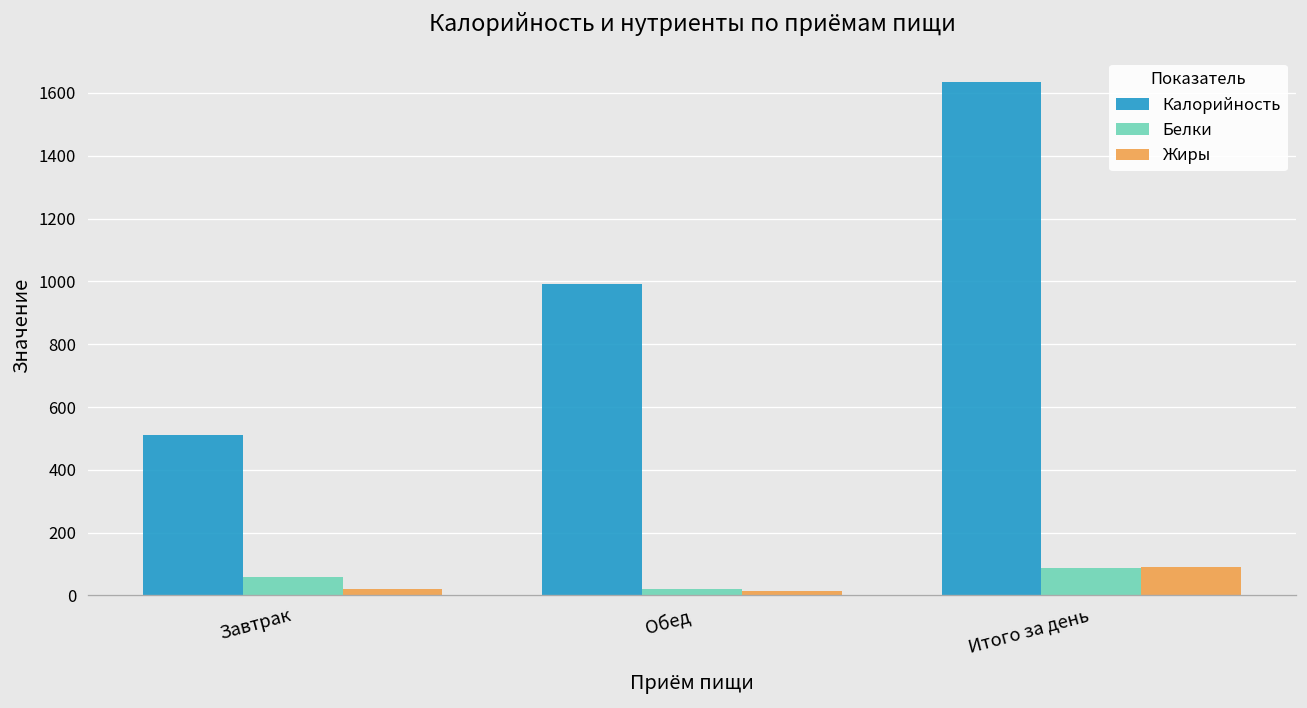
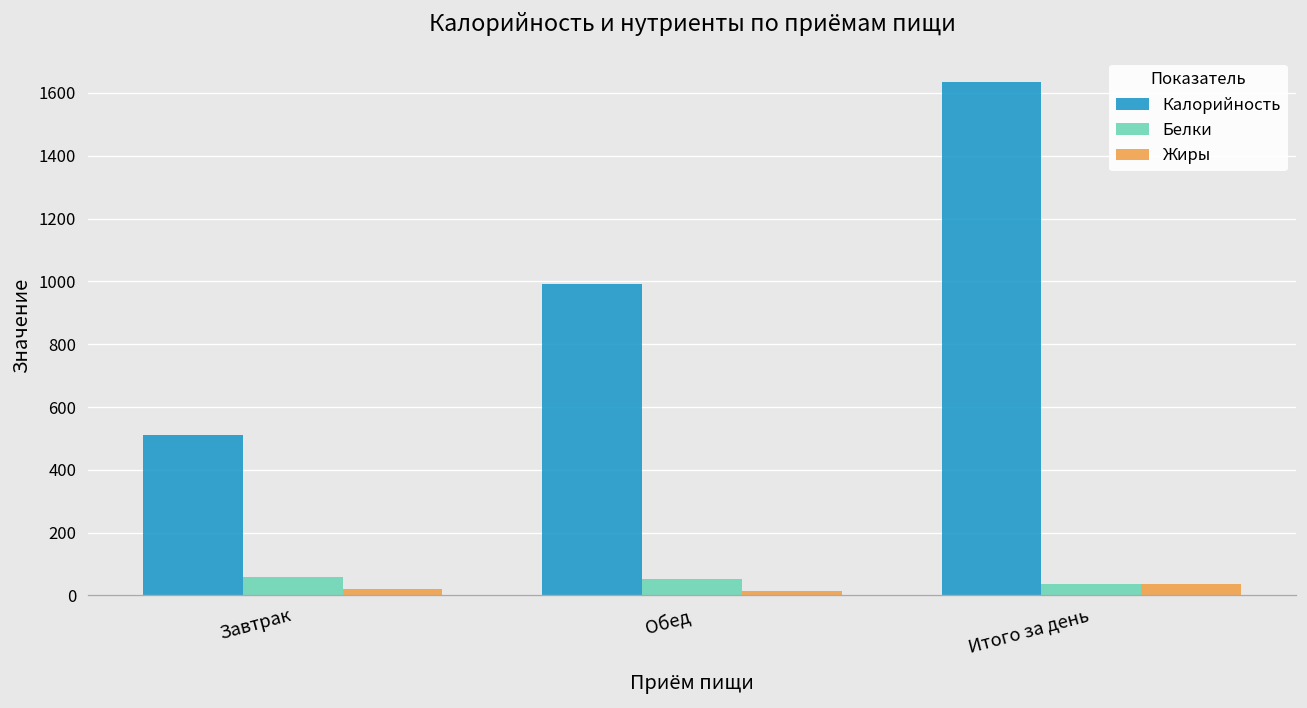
Белки, Обед: 20 -> 50
Белки, Итого за день: 90 -> 40
Жиры, Итого за день: 90 -> 40
